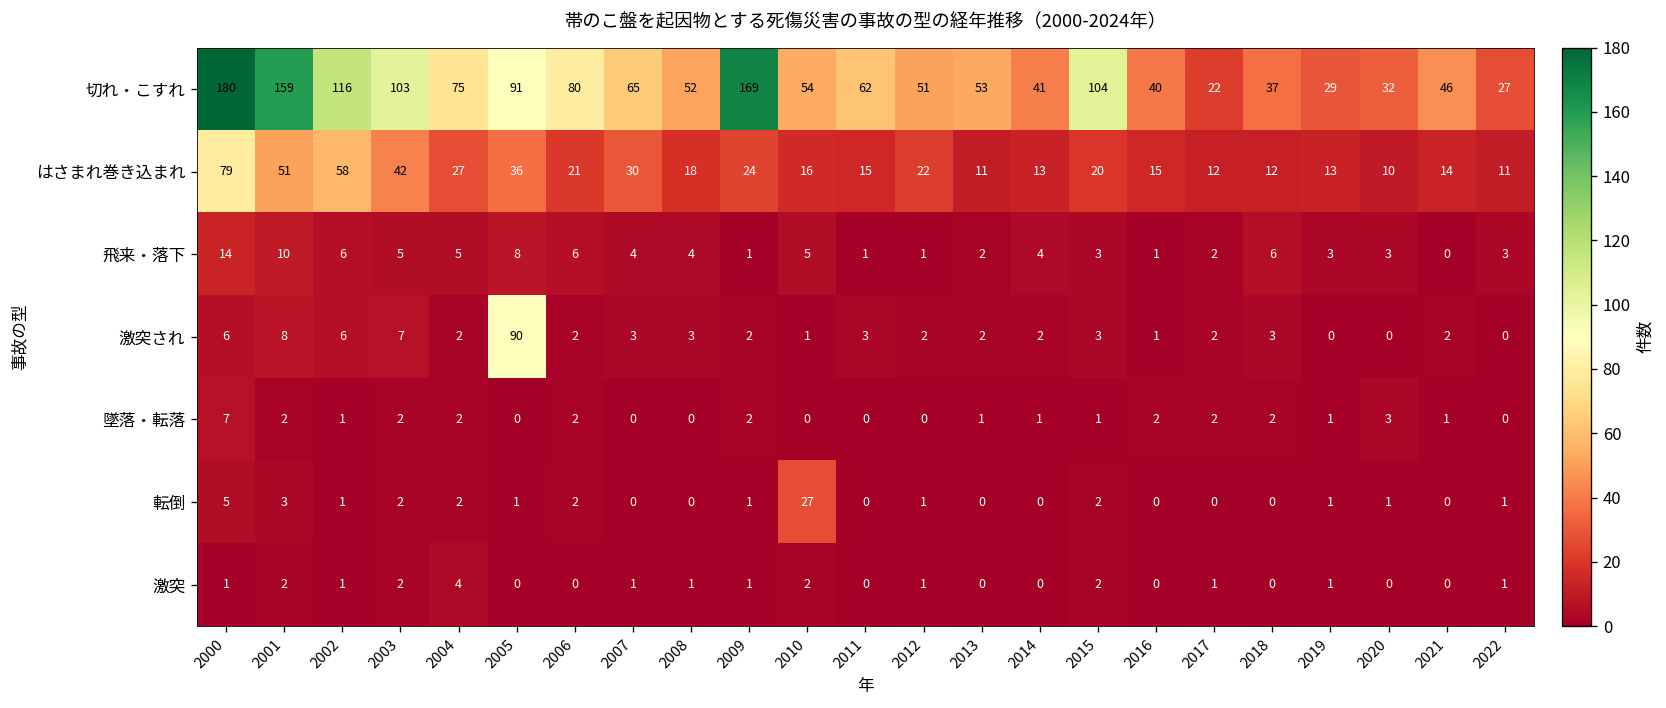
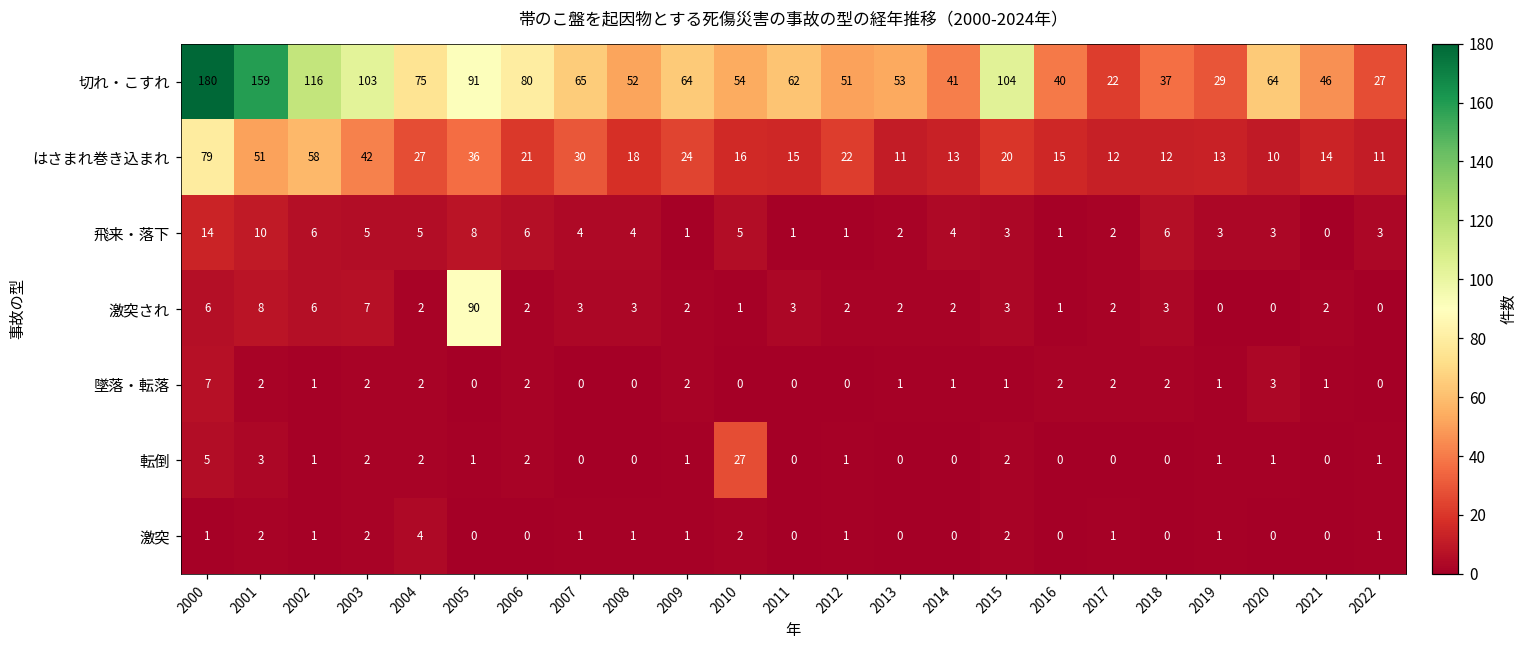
切れ・こすれ, 2009: 169 -> 64
切れ・こすれ, 2020: 32 -> 64
